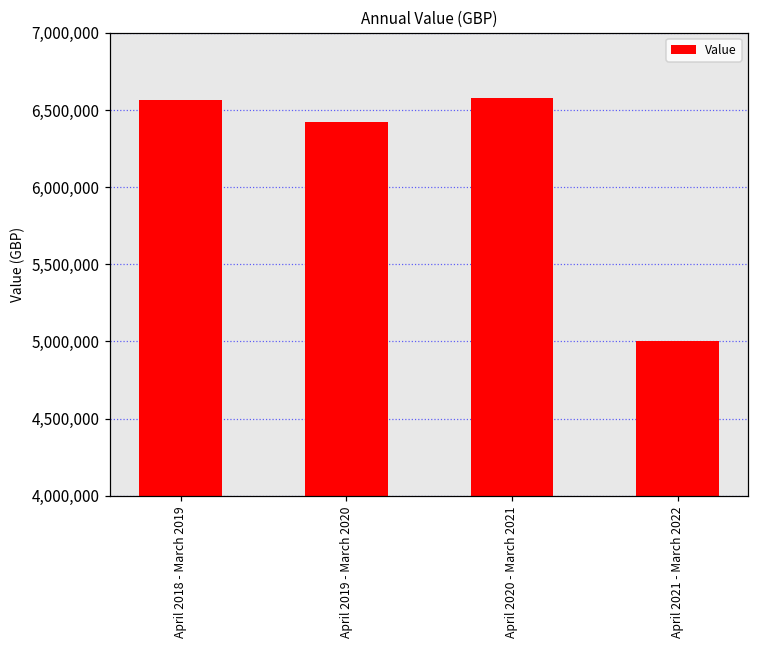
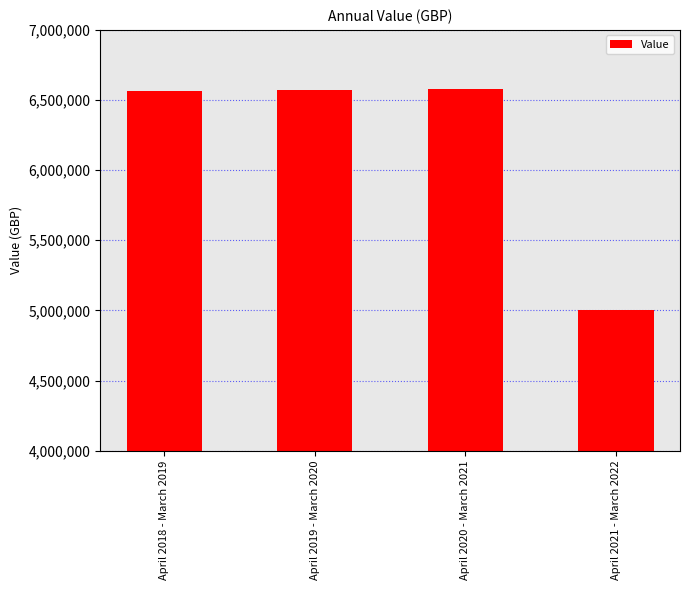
April 2019 - March 2020: 6,420,000 -> 6,570,000
